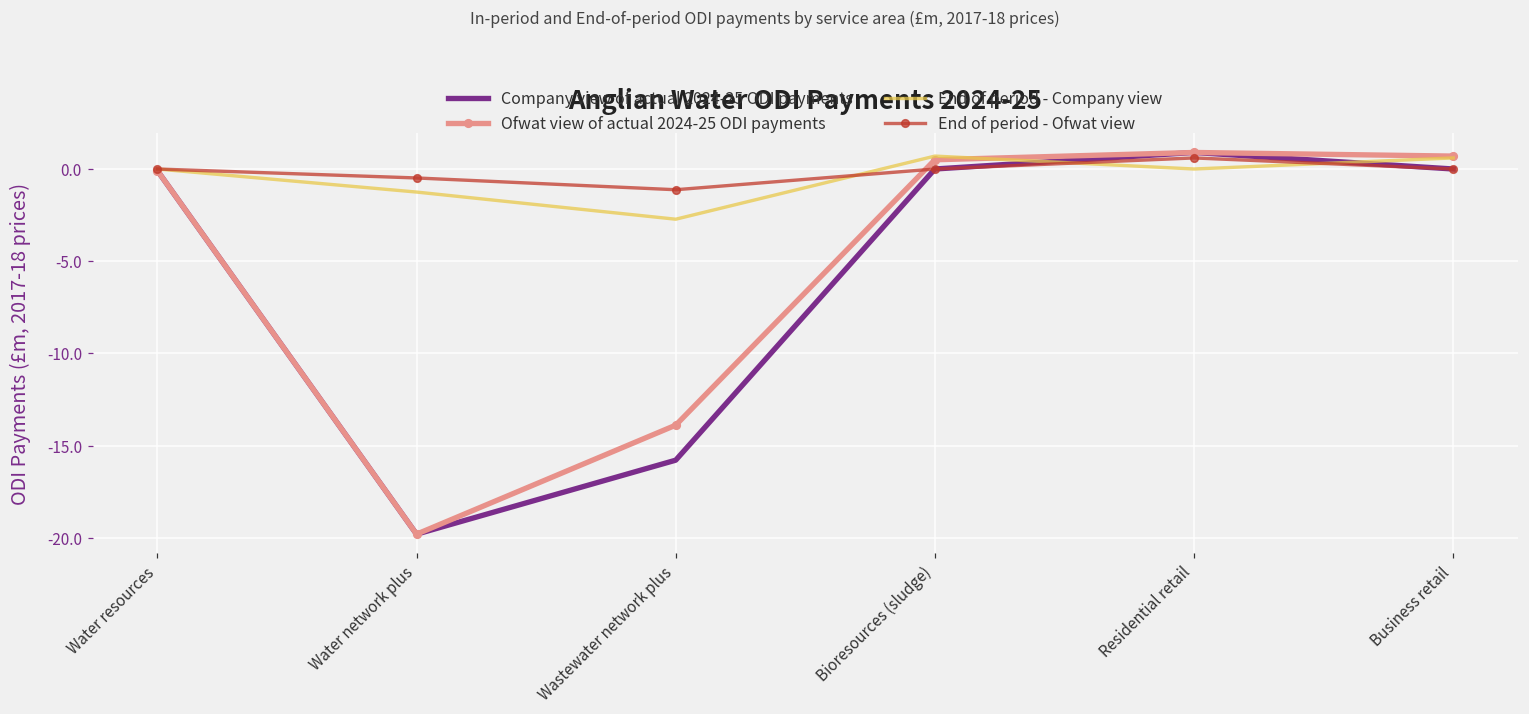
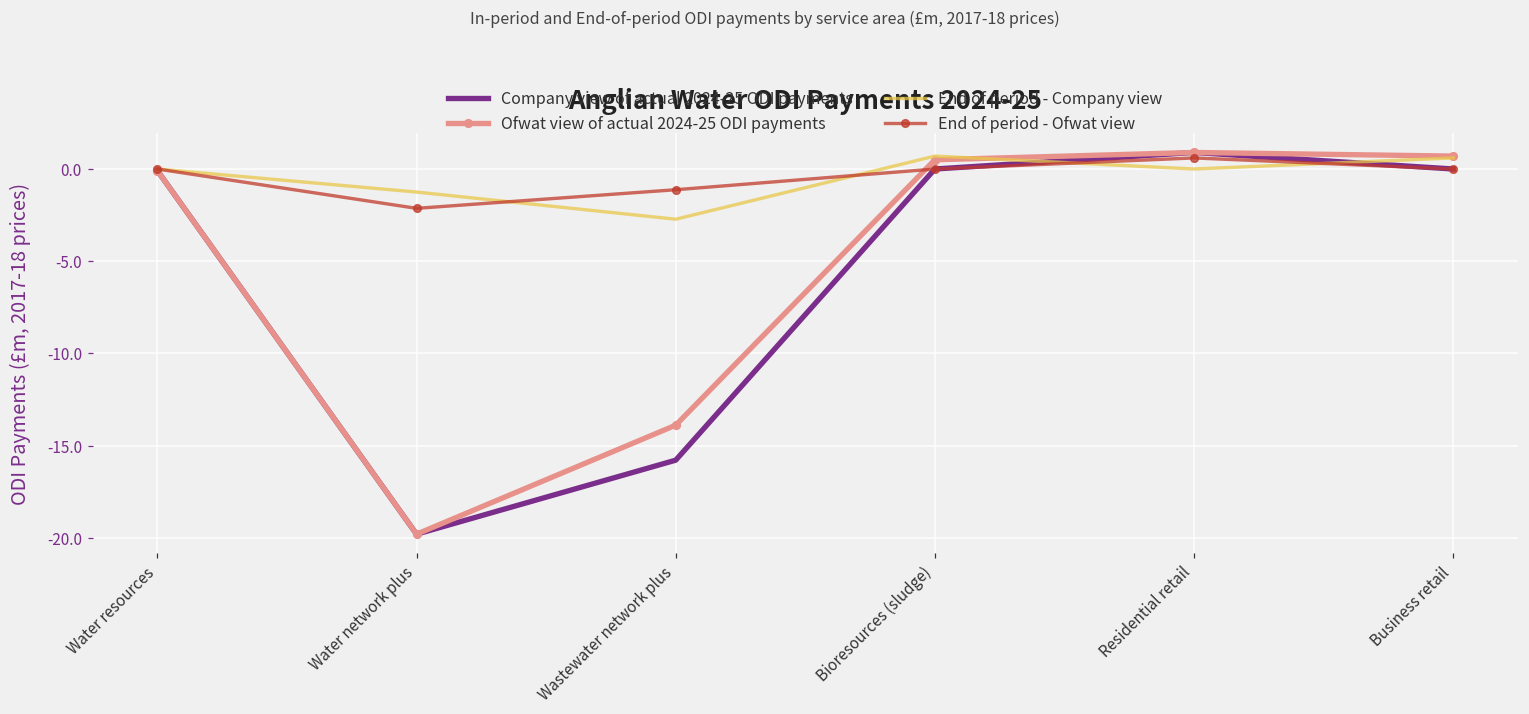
End of period - Ofwat view, Water network plus: -0.5 -> -2.1
